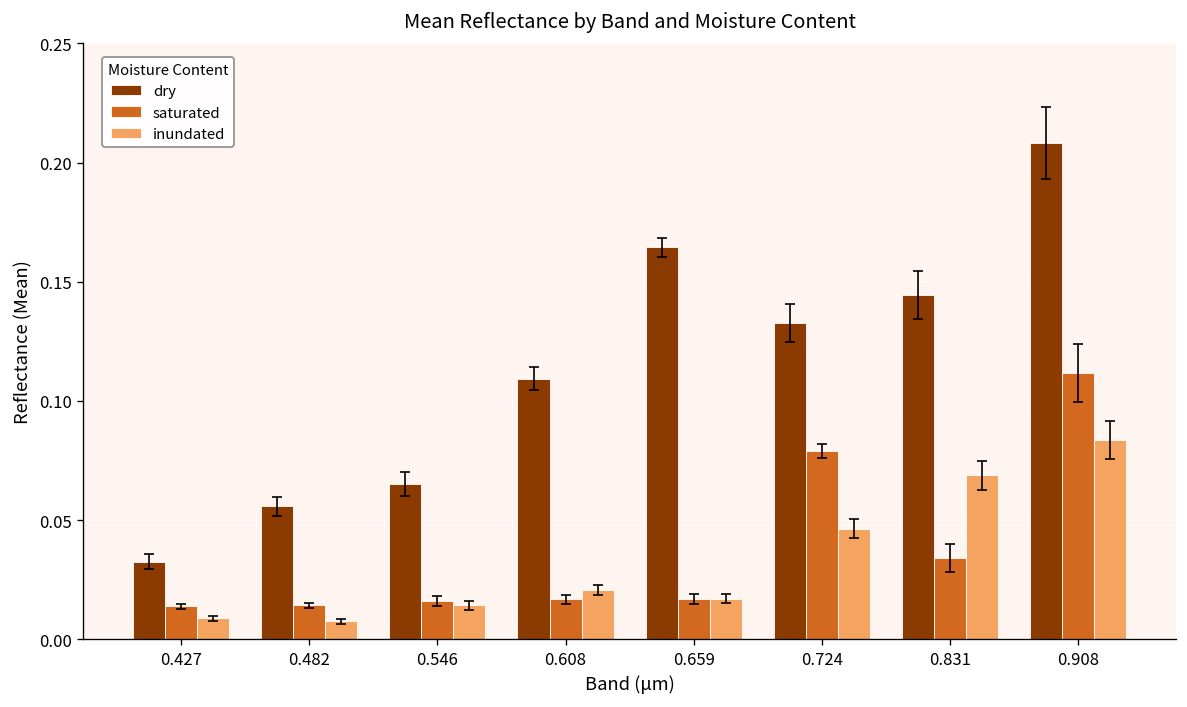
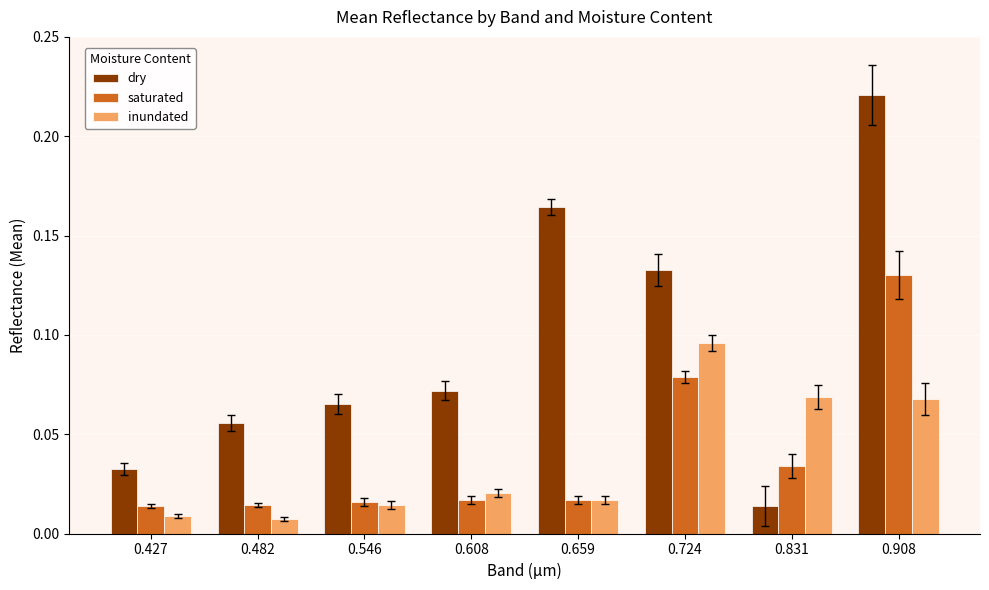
dry, 0.608: 0.109 -> 0.072
inundated, 0.724: 0.046 -> 0.096
dry, 0.831: 0.144 -> 0.014
dry, 0.908: 0.208 -> 0.221
saturated, 0.908: 0.112 -> 0.130
inundated, 0.908: 0.084 -> 0.068
